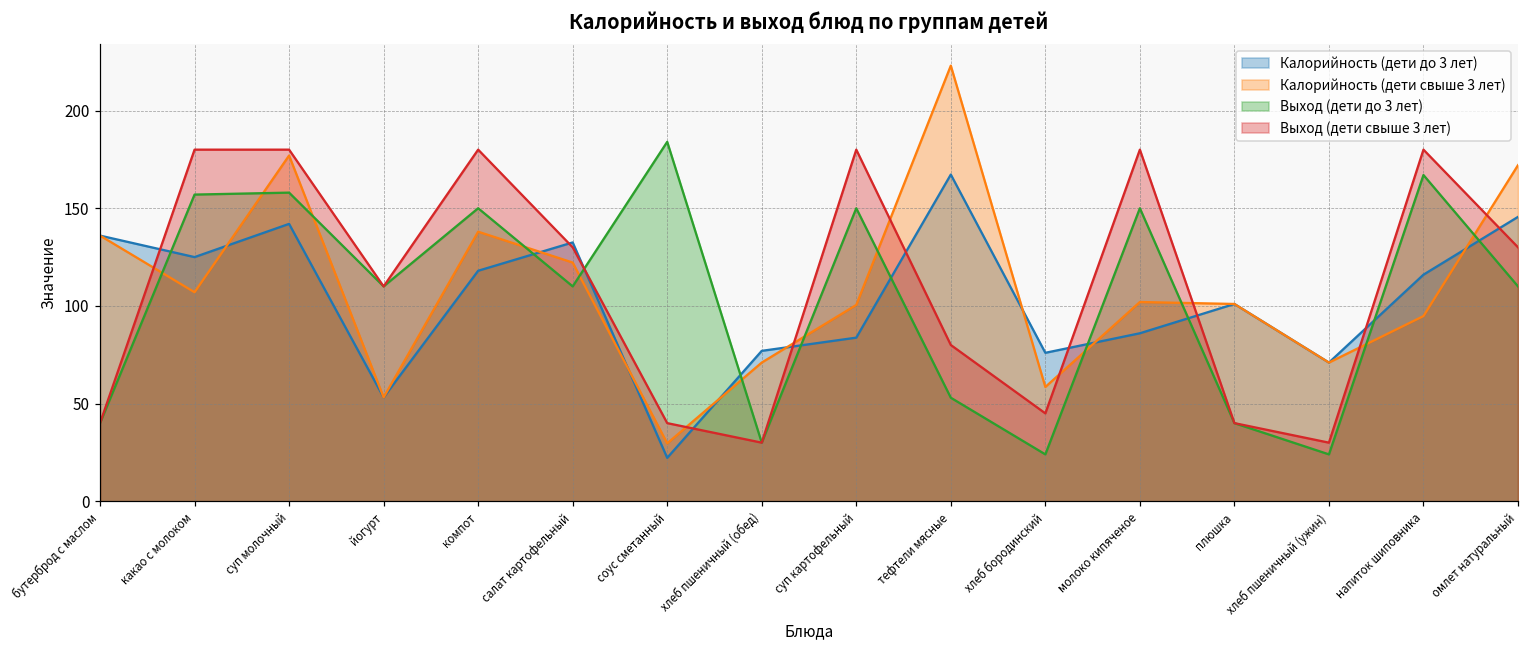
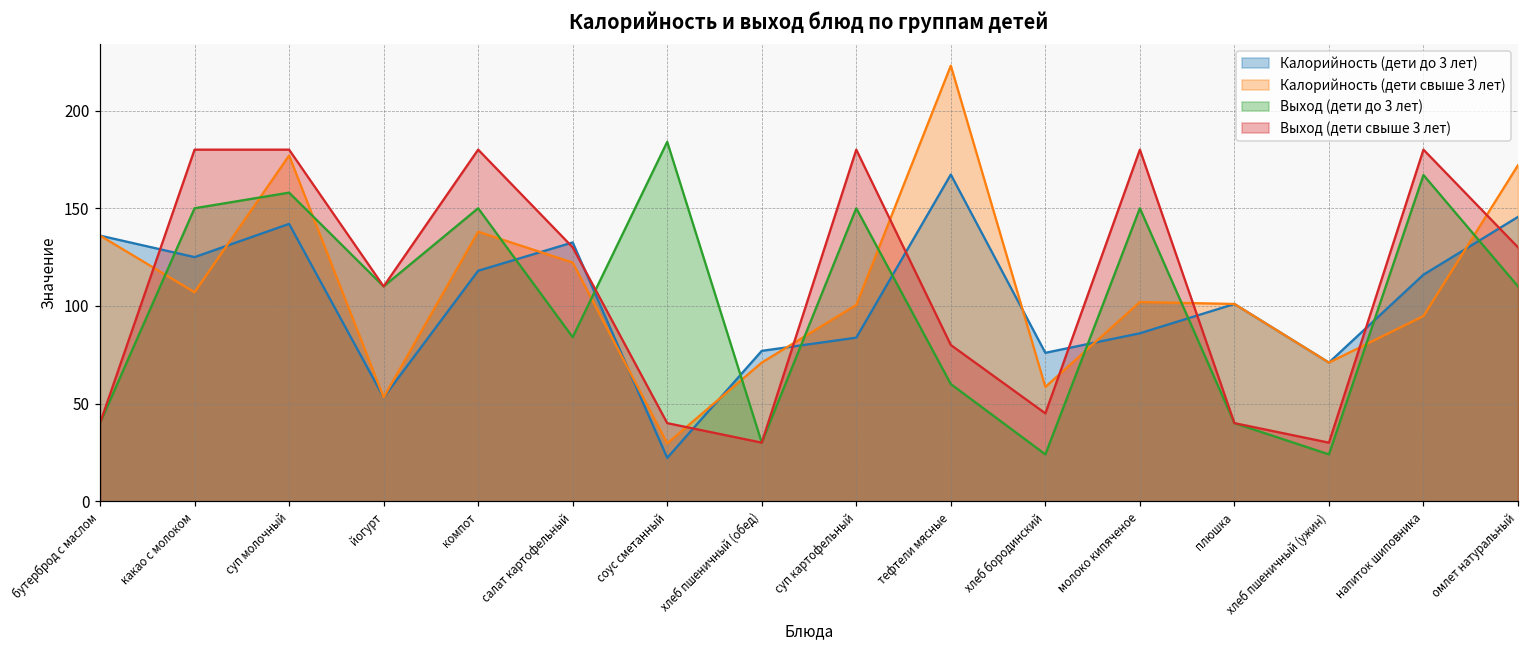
Выход (дети до 3 лет), какао с молоком: 157 -> 150
Выход (дети до 3 лет), салат картофельный: 110 -> 84
Выход (дети до 3 лет), тефтели мясные: 53 -> 60
